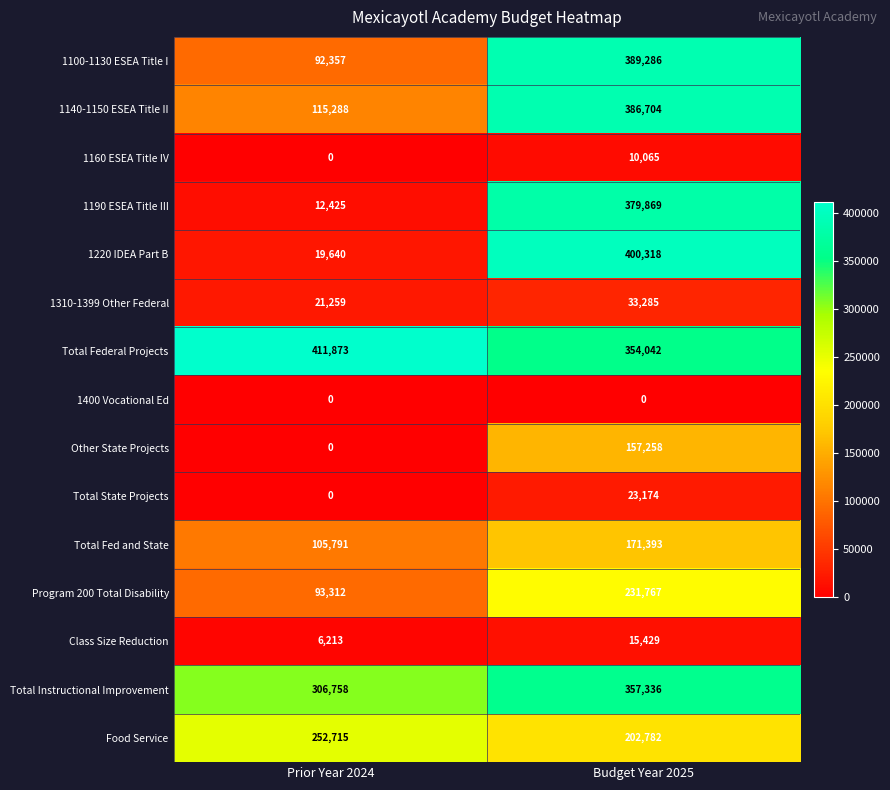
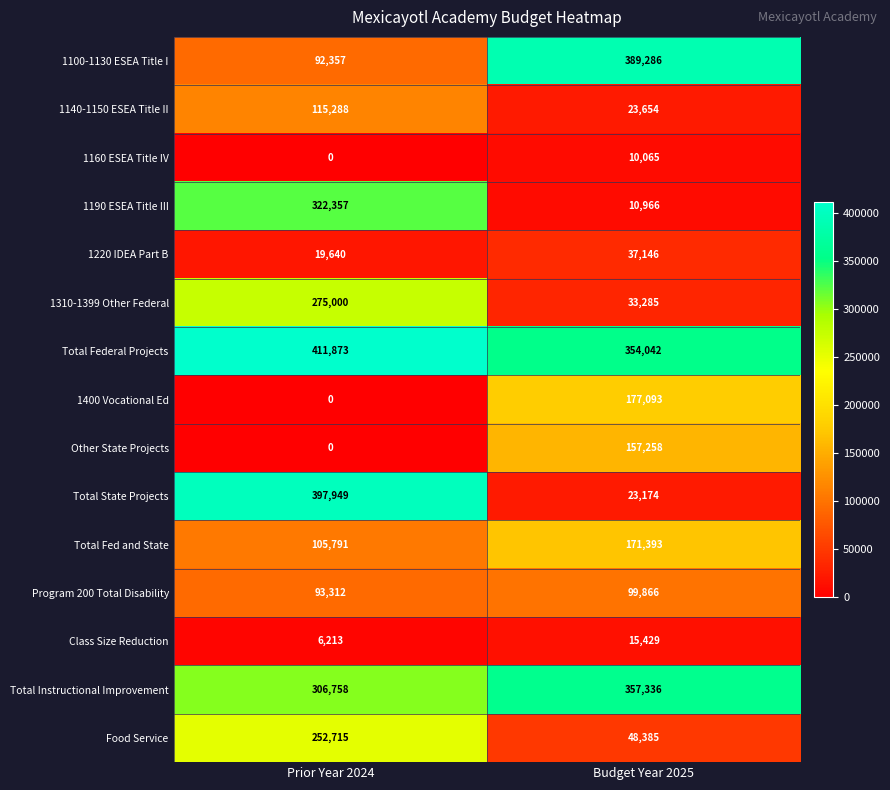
1140-1150 ESEA Title II, Budget Year 2025: 386,704 -> 23,654
1190 ESEA Title III, Prior Year 2024: 12,425 -> 322,357
1190 ESEA Title III, Budget Year 2025: 379,869 -> 10,966
1220 IDEA Part B, Budget Year 2025: 400,318 -> 37,146
1310-1399 Other Federal, Prior Year 2024: 21,259 -> 275,000
1400 Vocational Ed, Budget Year 2025: 0 -> 177,093
Total State Projects, Prior Year 2024: 0 -> 397,949
Program 200 Total Disability, Budget Year 2025: 231,767 -> 99,866
Food Service, Budget Year 2025: 202,782 -> 48,385
